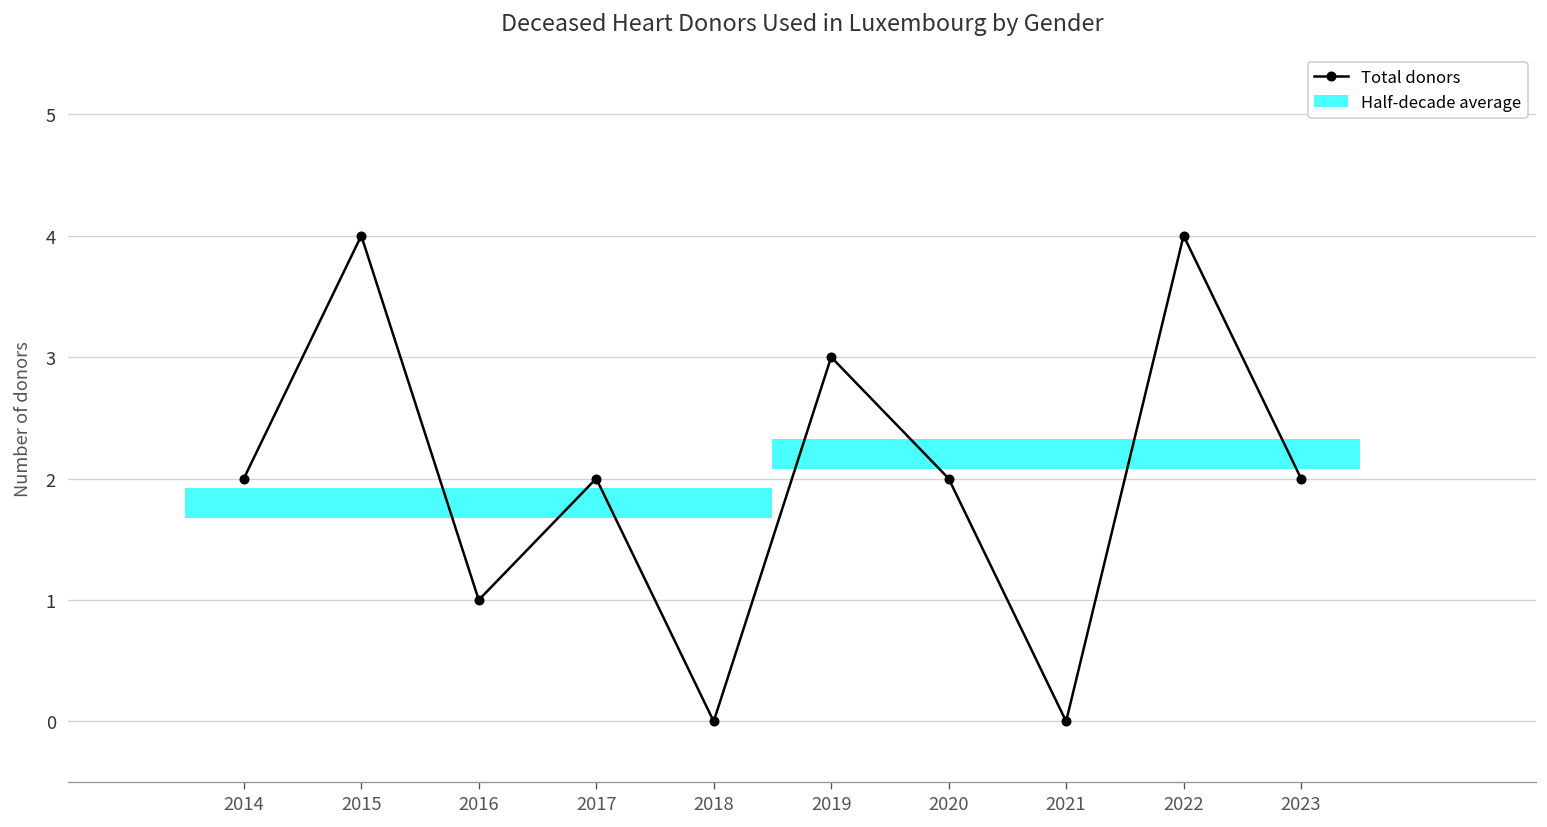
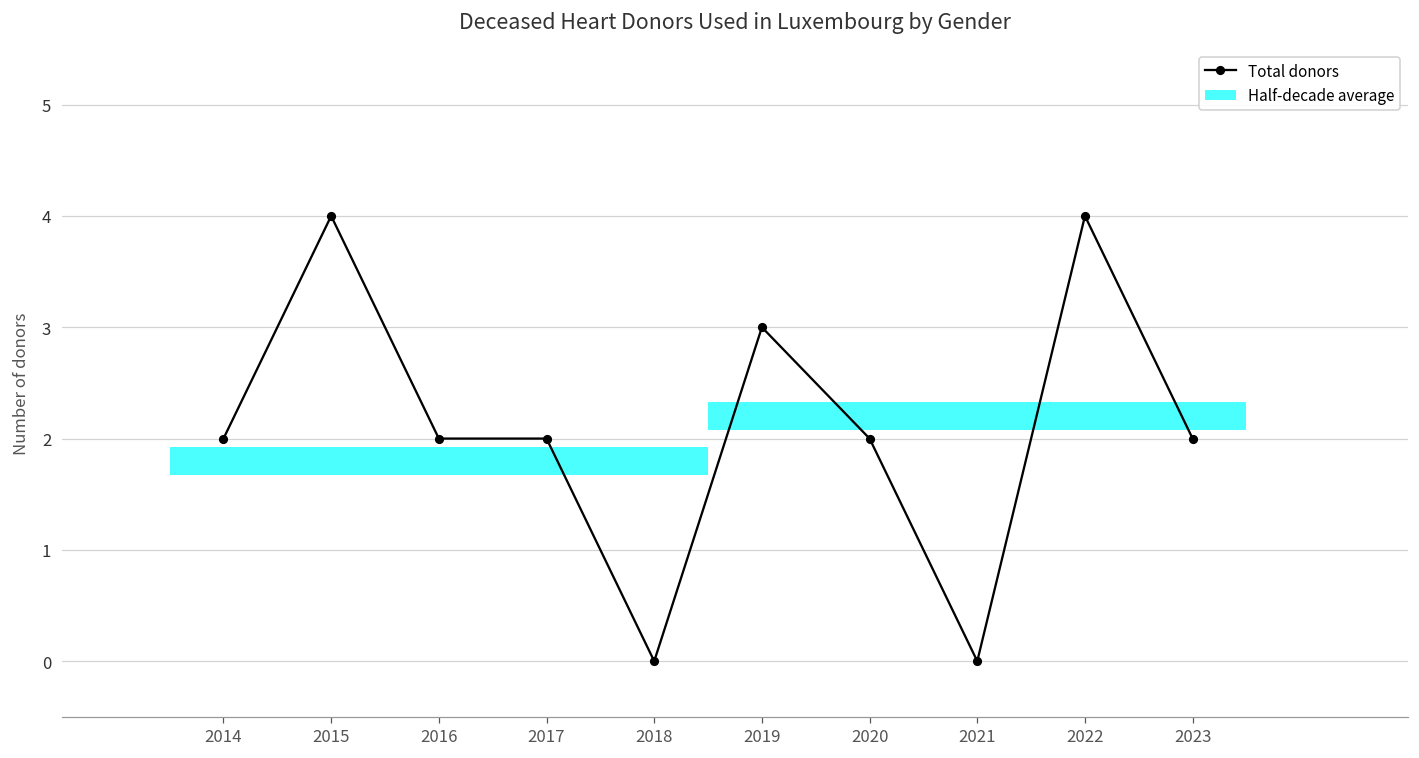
2016: 1 -> 2
